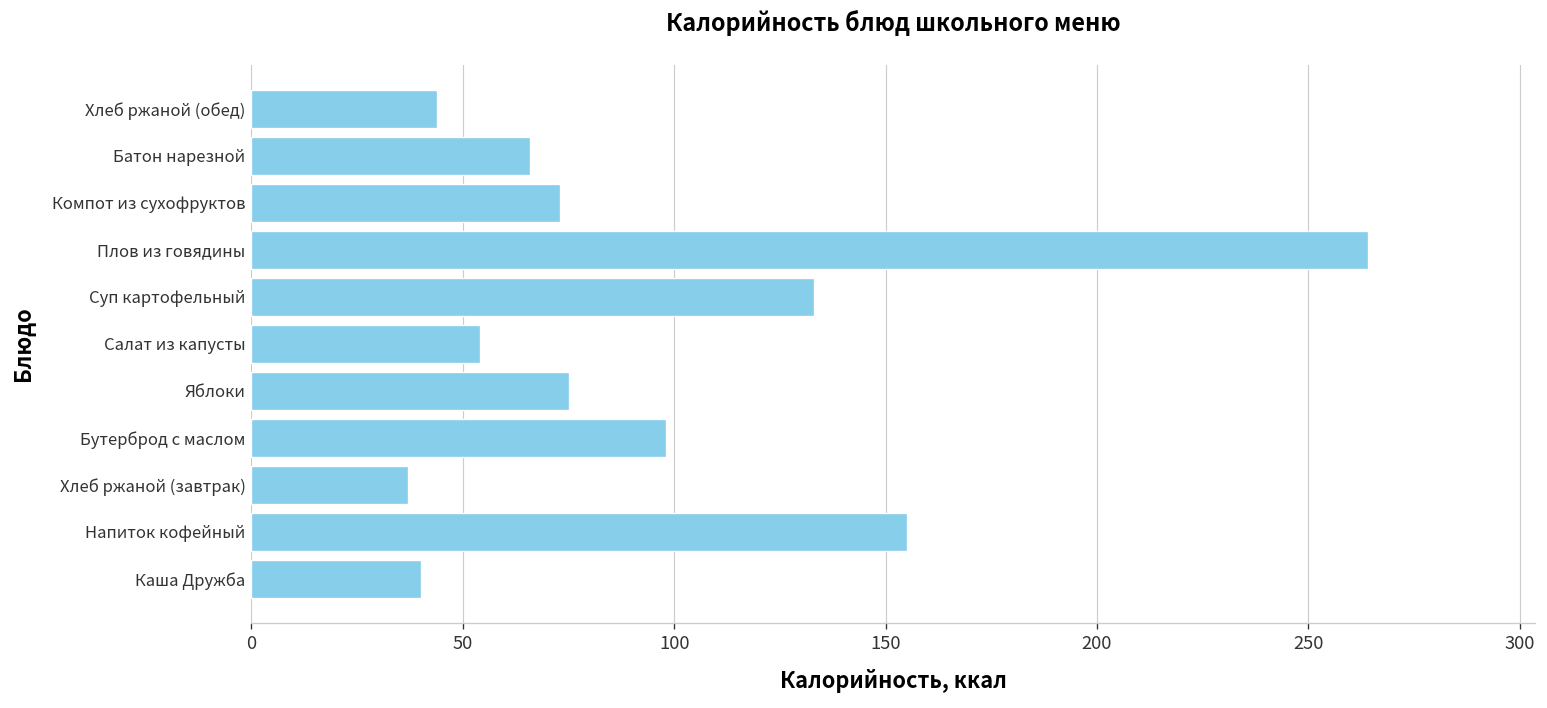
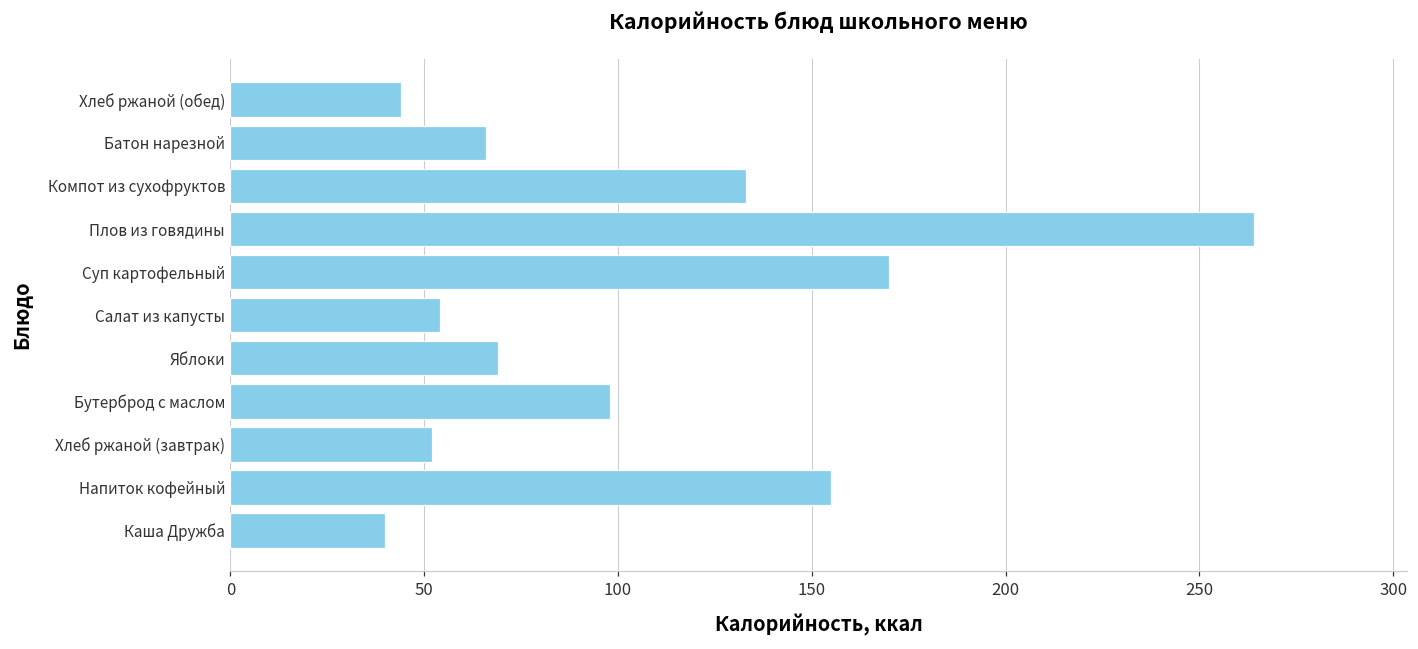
Компот из сухофруктов: 73 -> 133
Суп картофельный: 133 -> 170
Яблоки: 75 -> 69
Хлеб ржаной (завтрак): 37 -> 52
